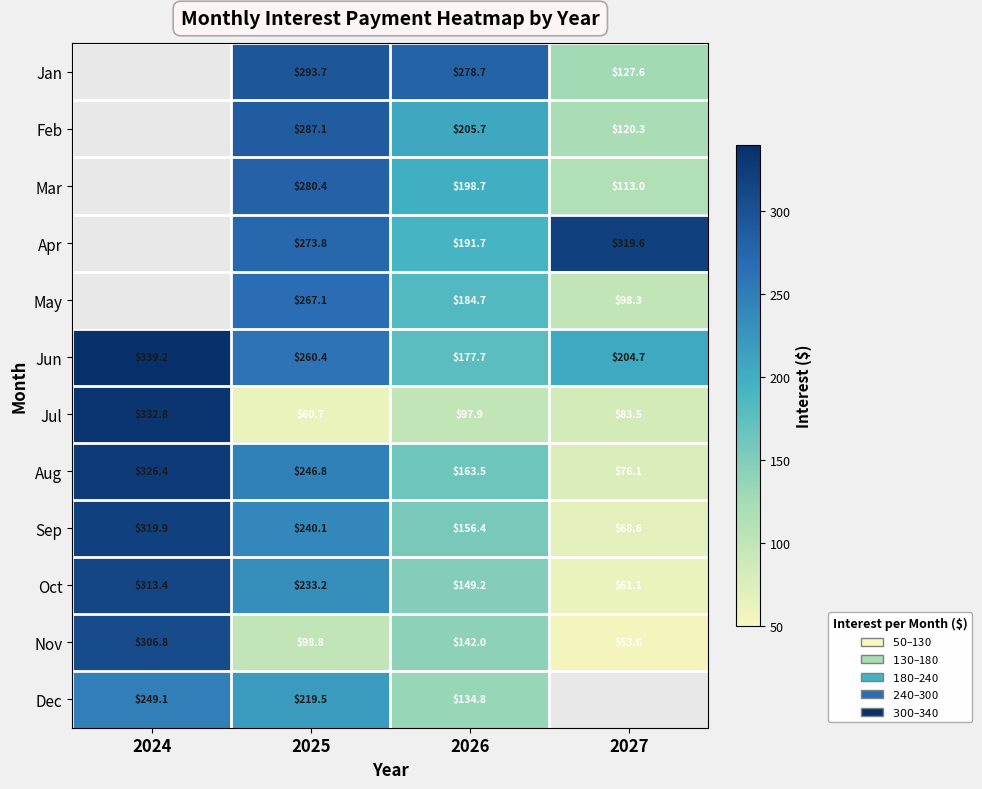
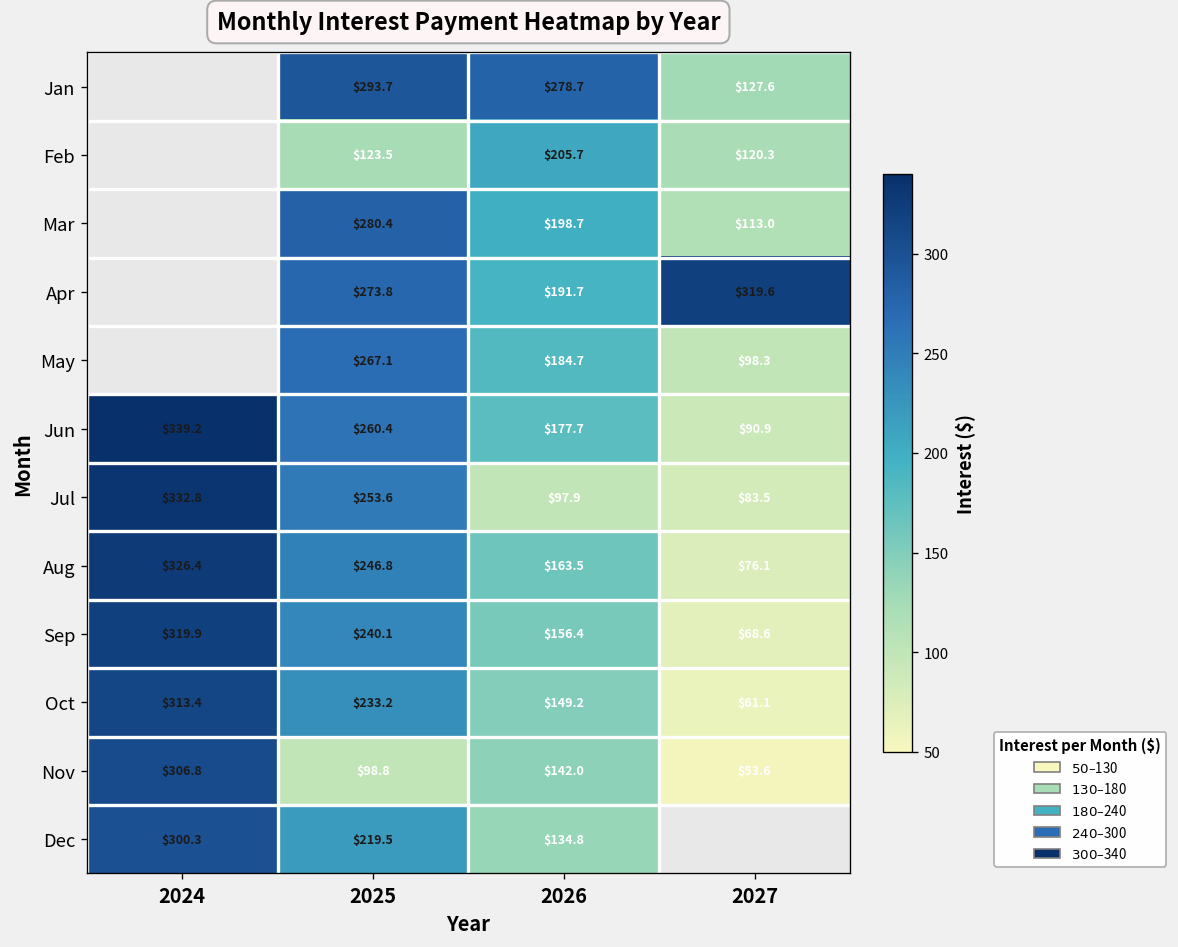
Feb, 2025: $287.1 -> $123.5
Jun, 2027: $204.7 -> $90.9
Jul, 2025: $60.7 -> $253.6
Dec, 2024: $249.1 -> $300.3
